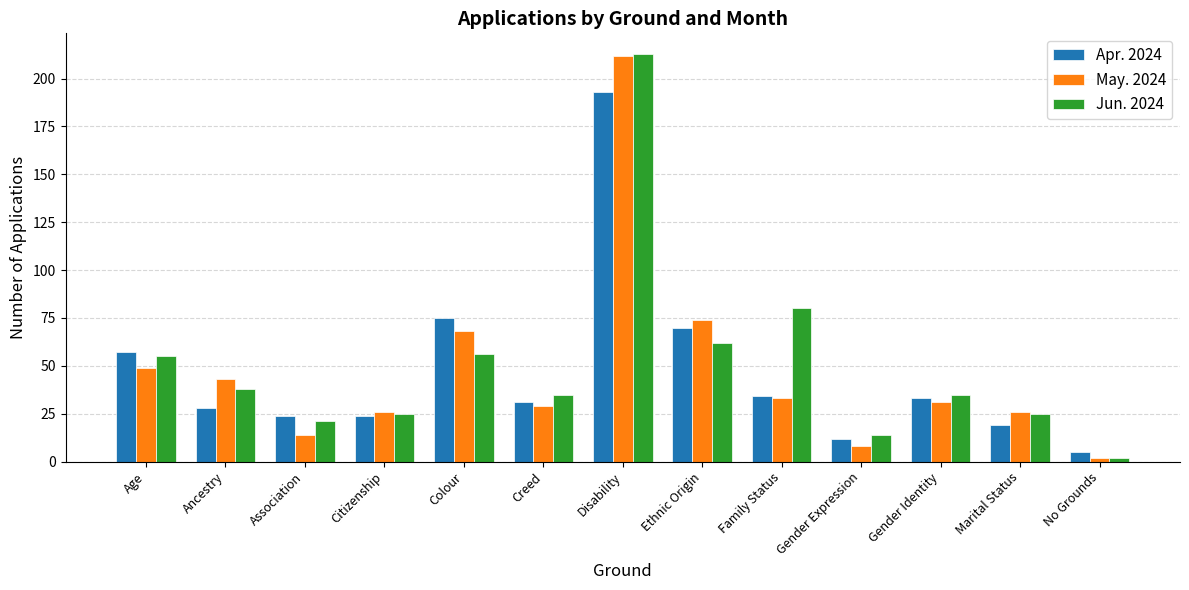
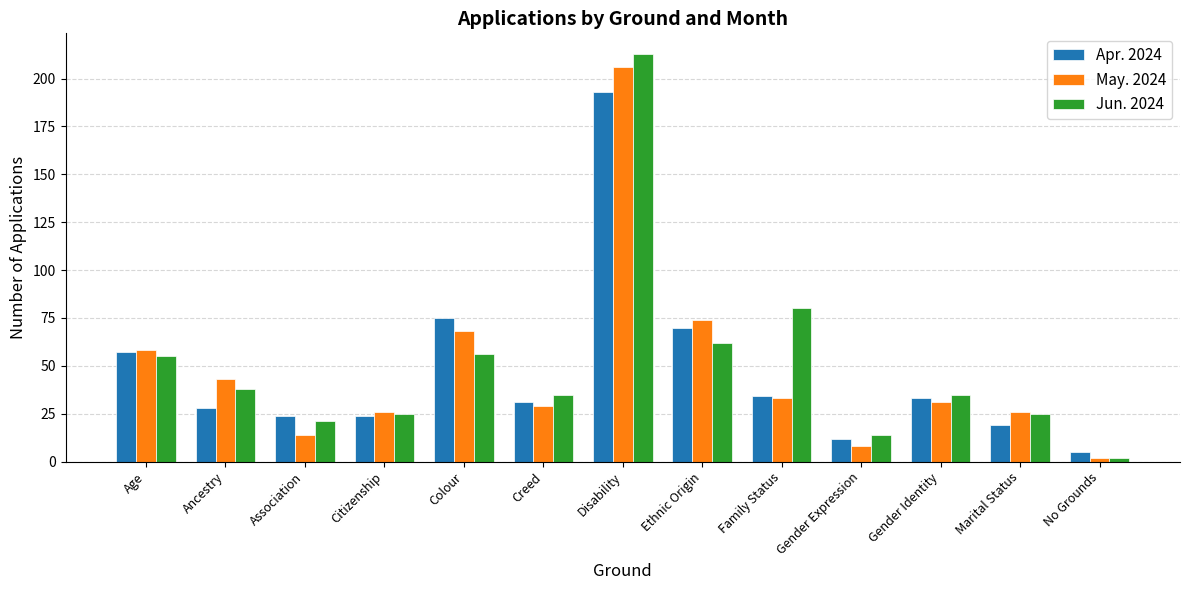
May. 2024, Age: 49 -> 58
May. 2024, Disability: 212 -> 206
